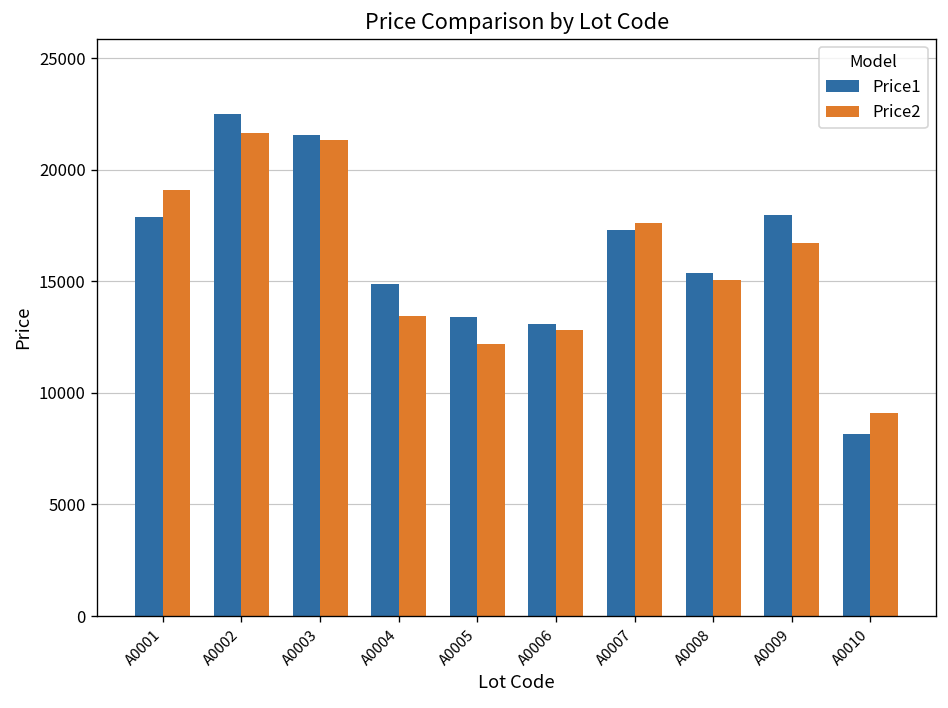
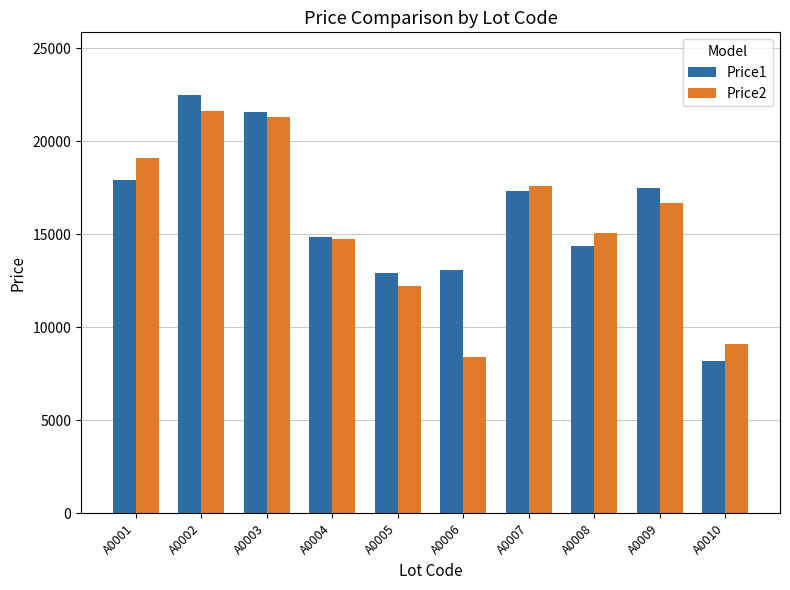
Price2, A0004: 13400 -> 14800
Price1, A0005: 13400 -> 12900
Price2, A0006: 12800 -> 8400
Price1, A0008: 15400 -> 14400
Price1, A0009: 18000 -> 17500
